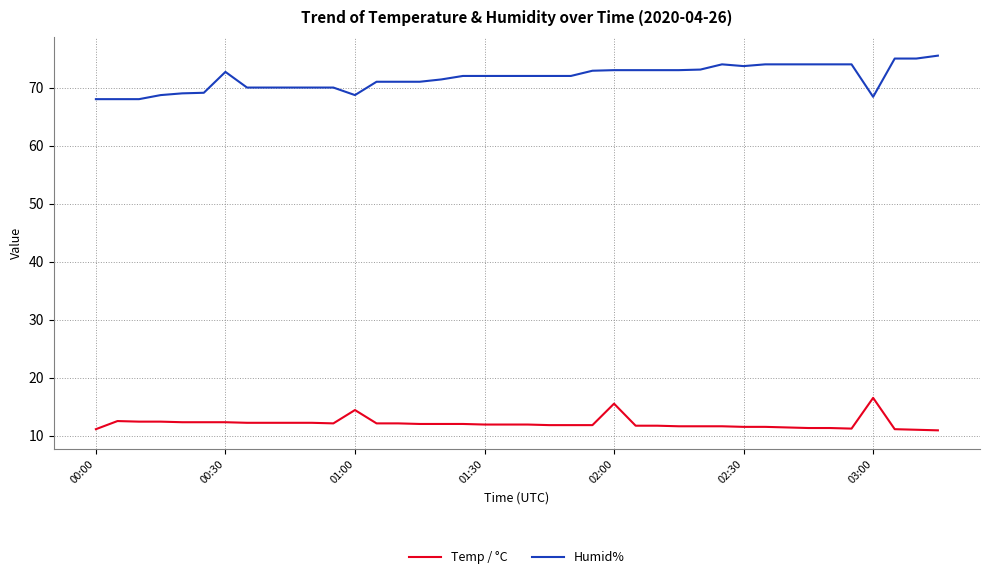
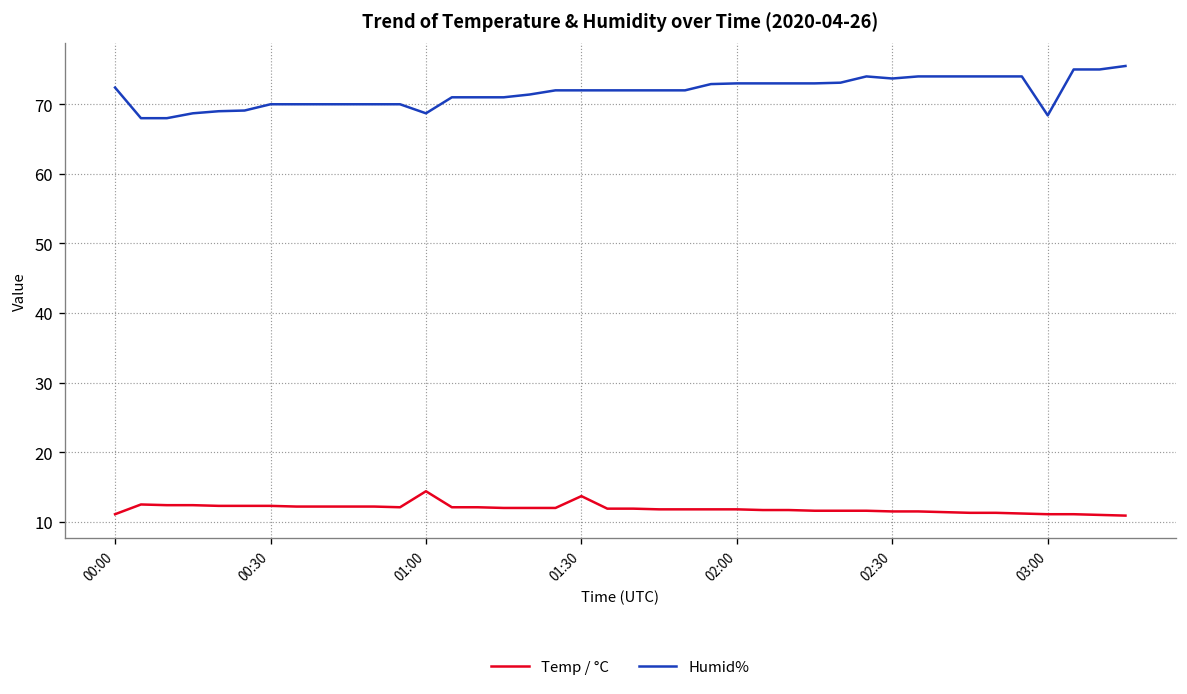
Humid%, 00:00: 68 -> 72
Humid%, 00:30: 73 -> 70
Temp / °C, 01:30: 12 -> 14
Temp / °C, 02:00: 16 -> 12
Temp / °C, 03:00: 17 -> 11
